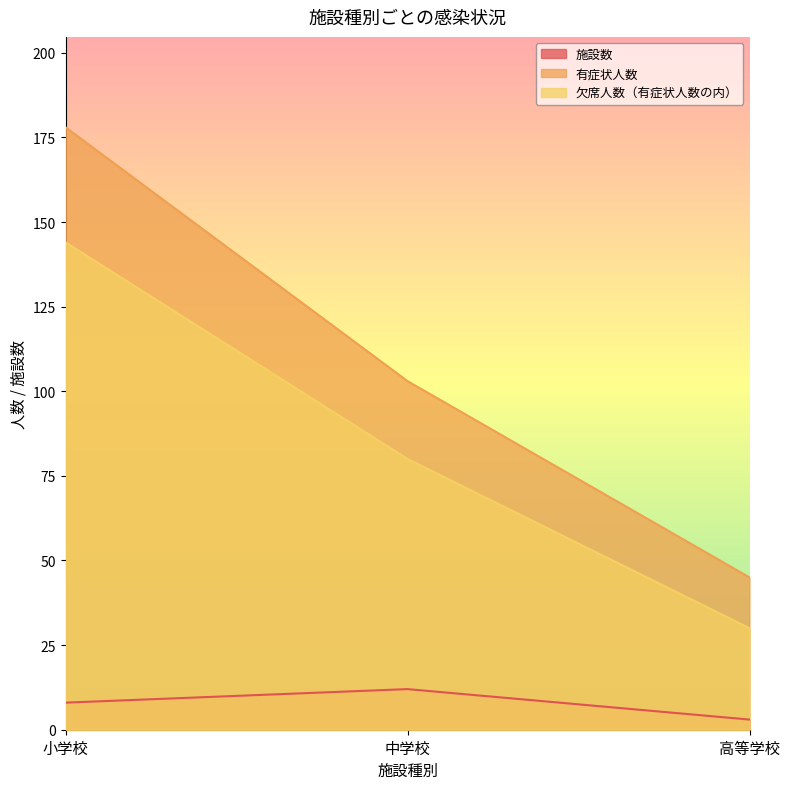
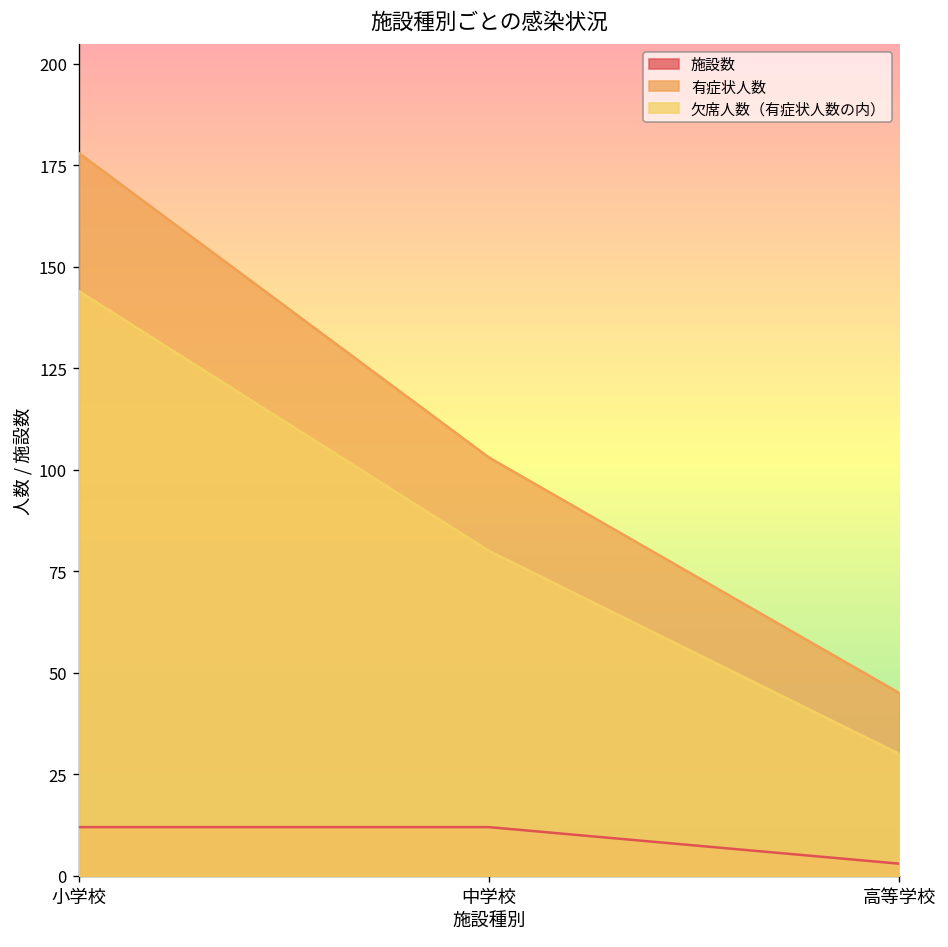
施設数, 小学校: 8 -> 12
